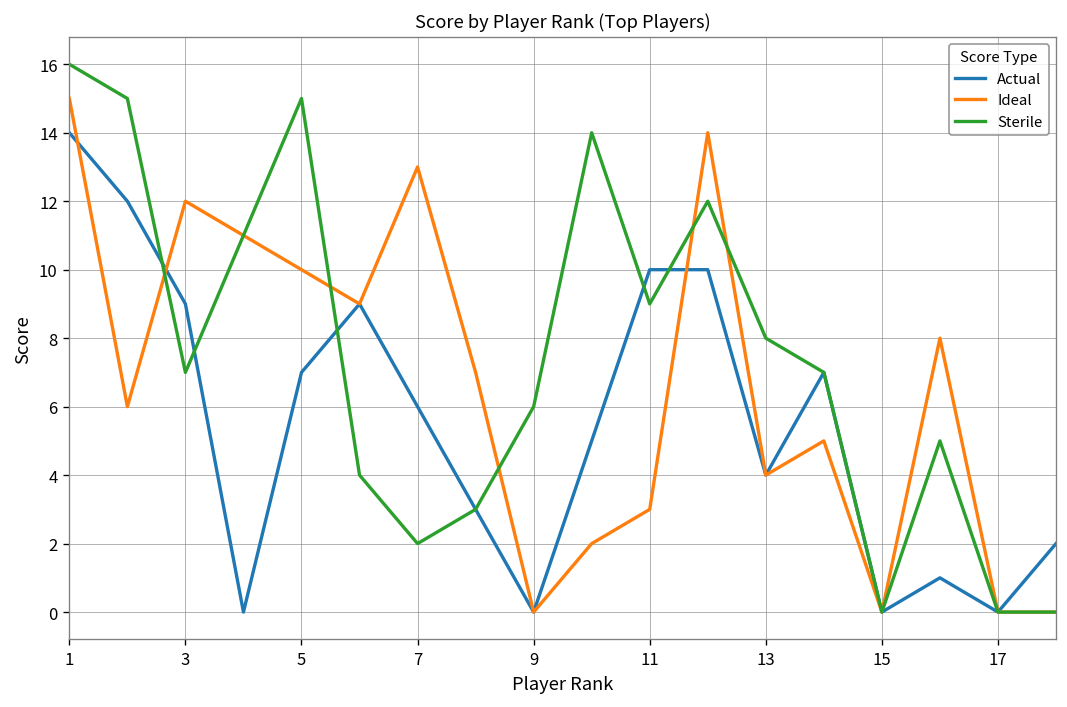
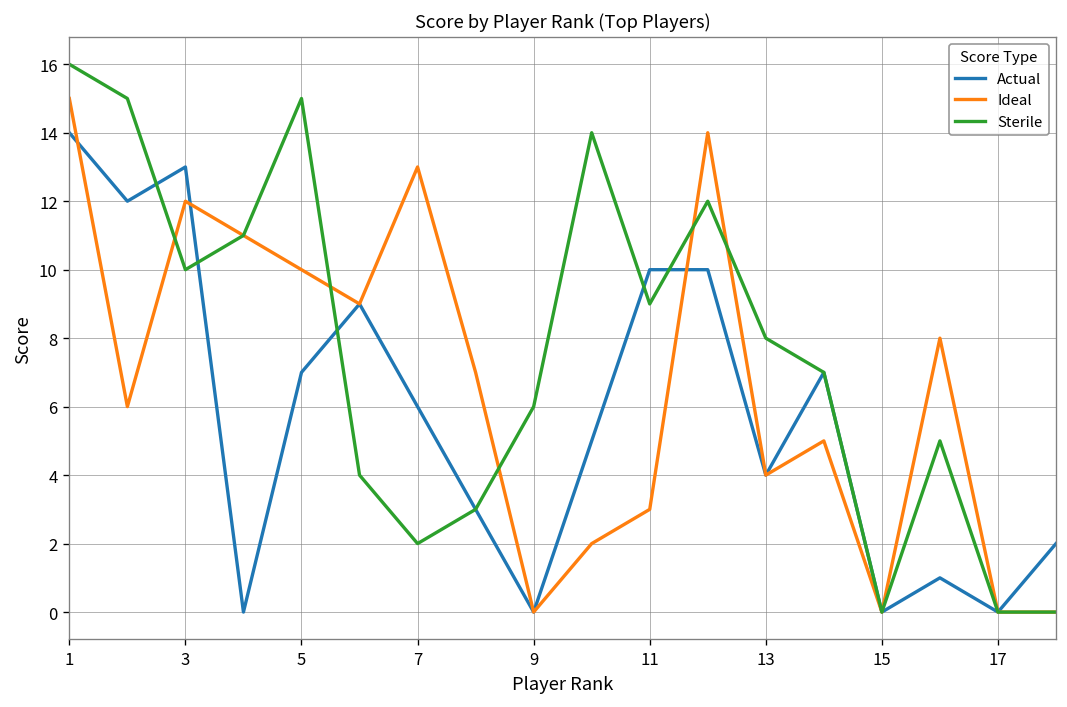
Actual, 3: 9 -> 13
Sterile, 3: 7 -> 10
